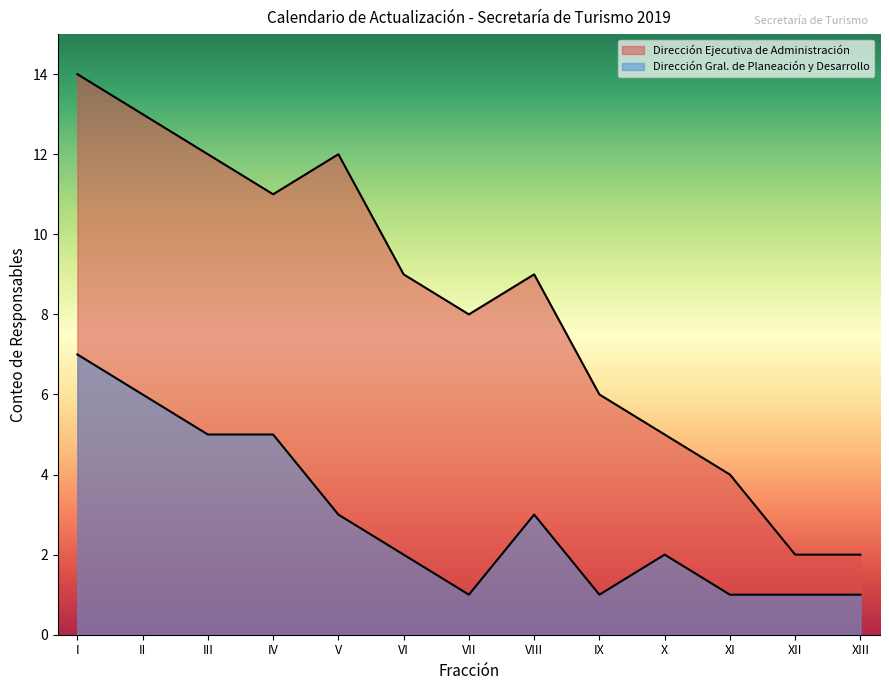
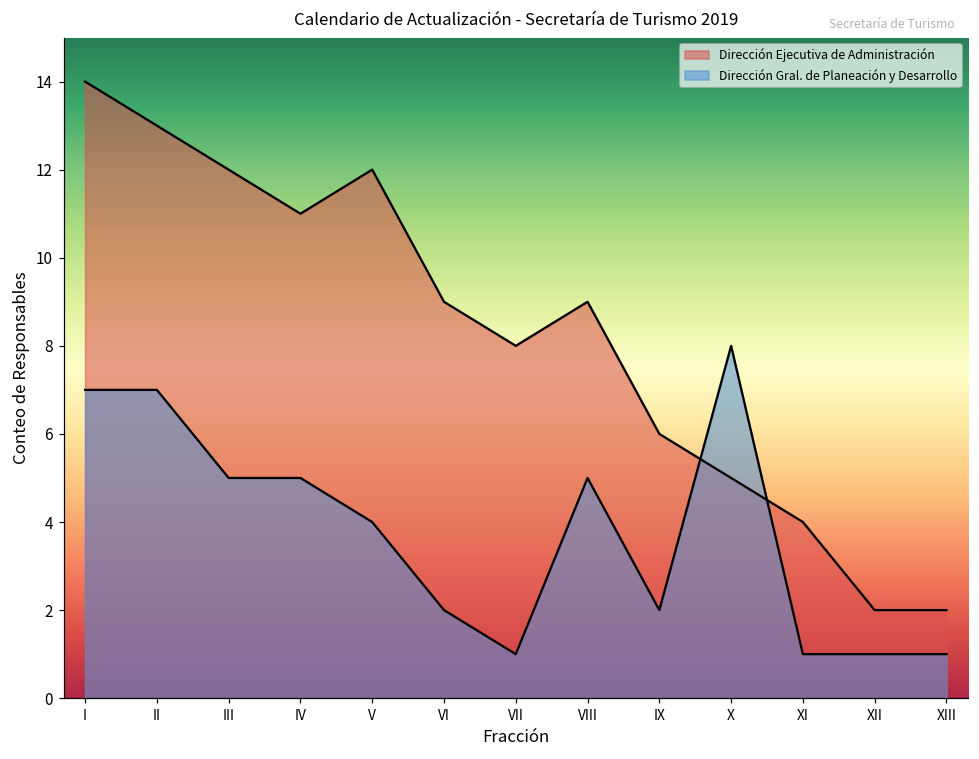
Dirección Gral. de Planeación y Desarrollo, II: 6 -> 7
Dirección Gral. de Planeación y Desarrollo, V: 3 -> 4
Dirección Gral. de Planeación y Desarrollo, VIII: 3 -> 5
Dirección Gral. de Planeación y Desarrollo, IX: 1 -> 2
Dirección Gral. de Planeación y Desarrollo, X: 2 -> 8
